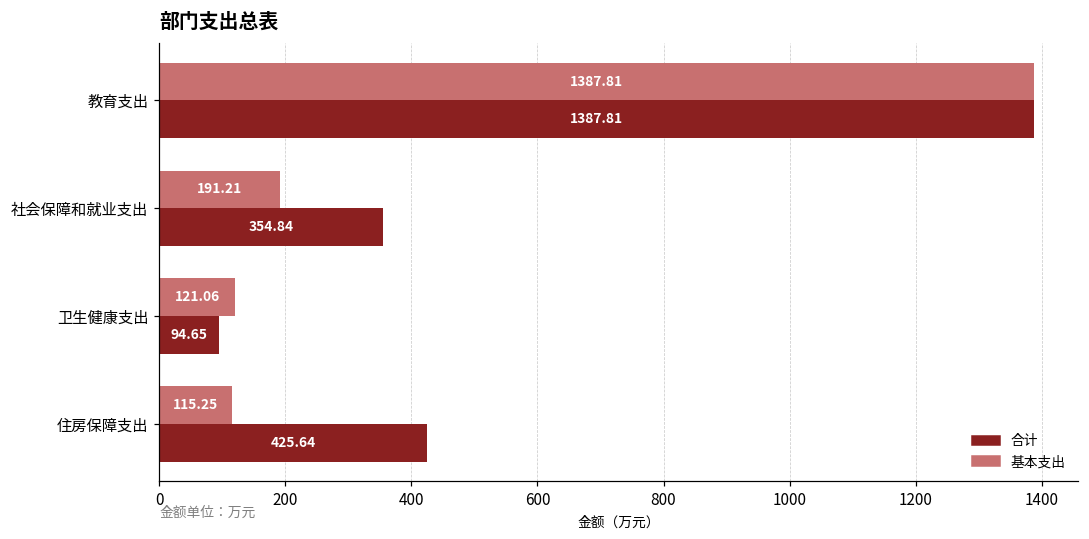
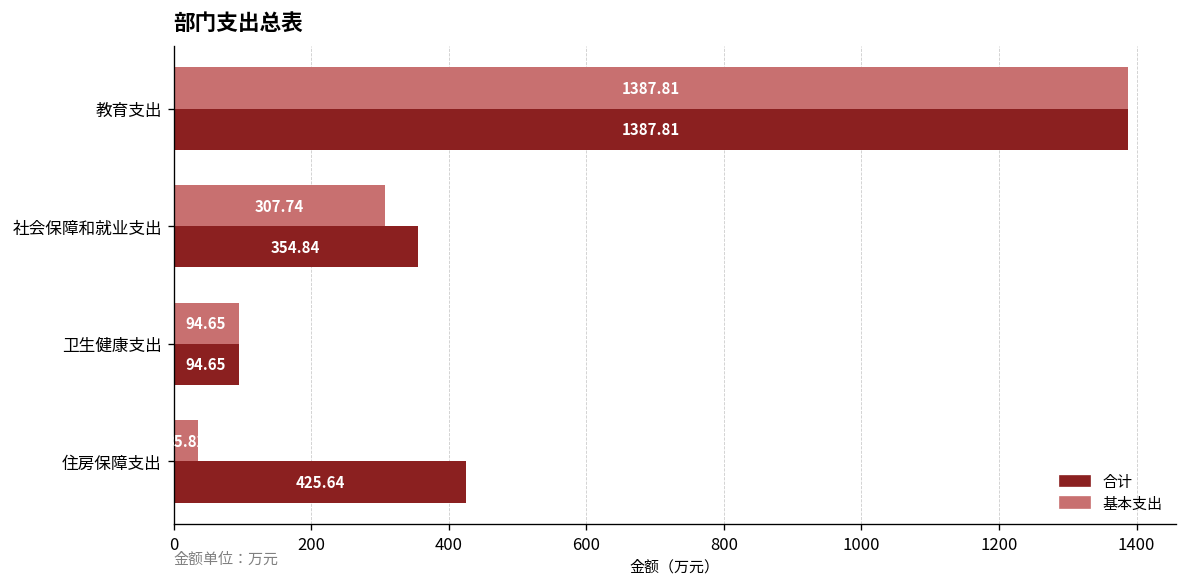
基本支出, 社会保障和就业支出: 191.21 -> 307.74
基本支出, 卫生健康支出: 121.06 -> 94.65
基本支出, 住房保障支出: 115.25 -> 35.82
